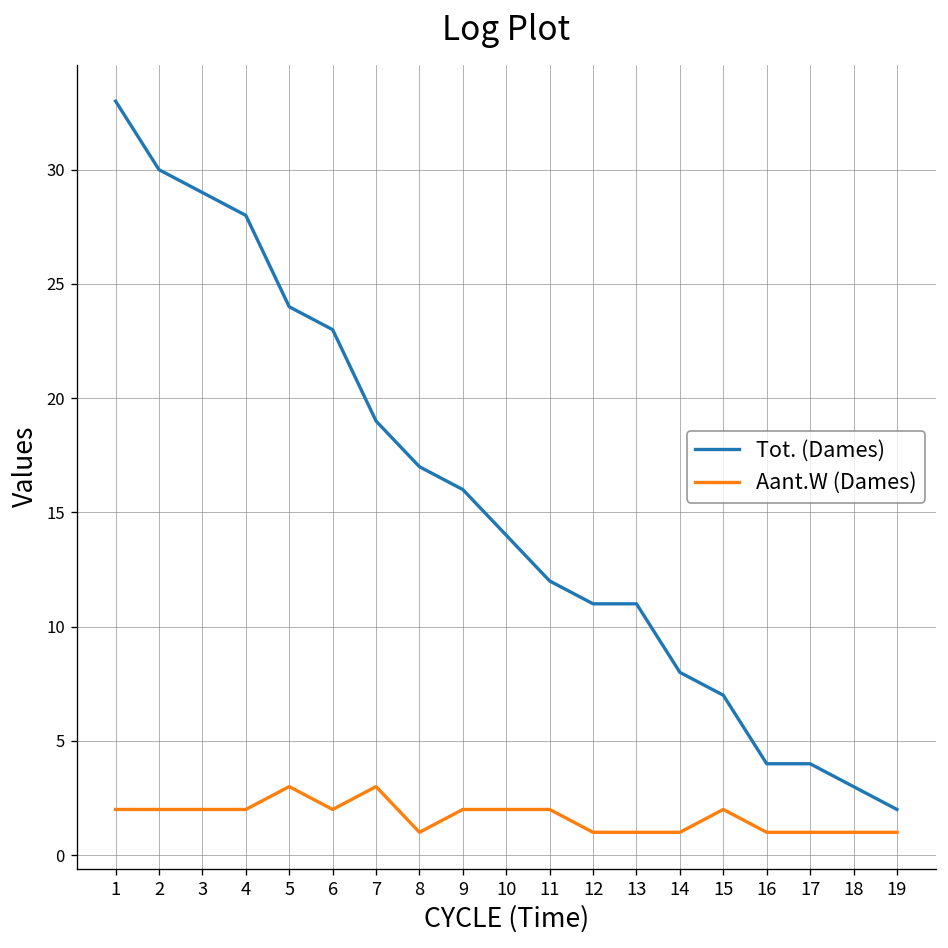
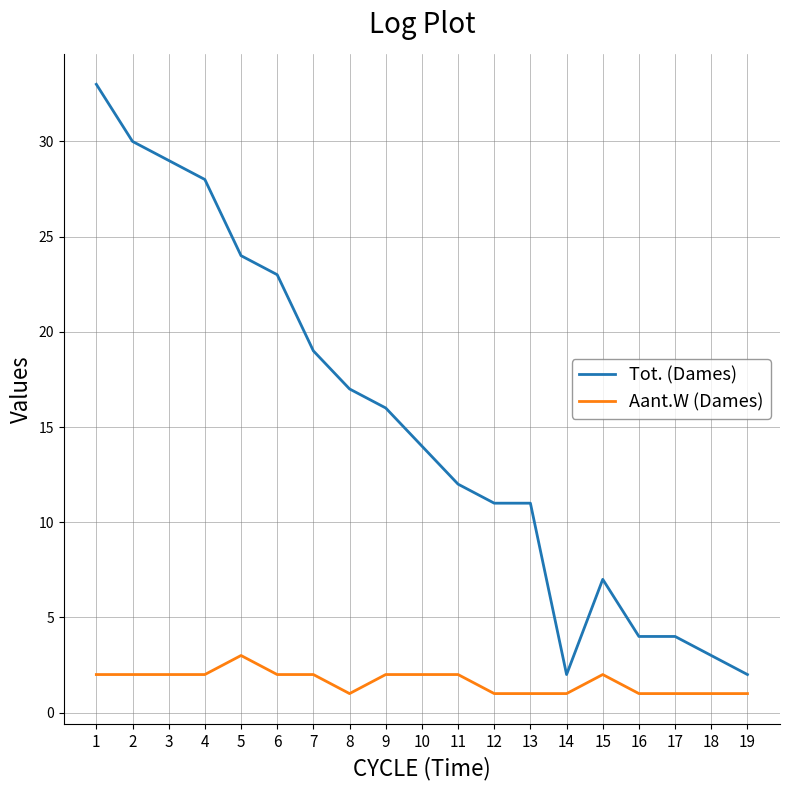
Aant.W (Dames), 7: 3 -> 2
Tot. (Dames), 14: 8 -> 2
